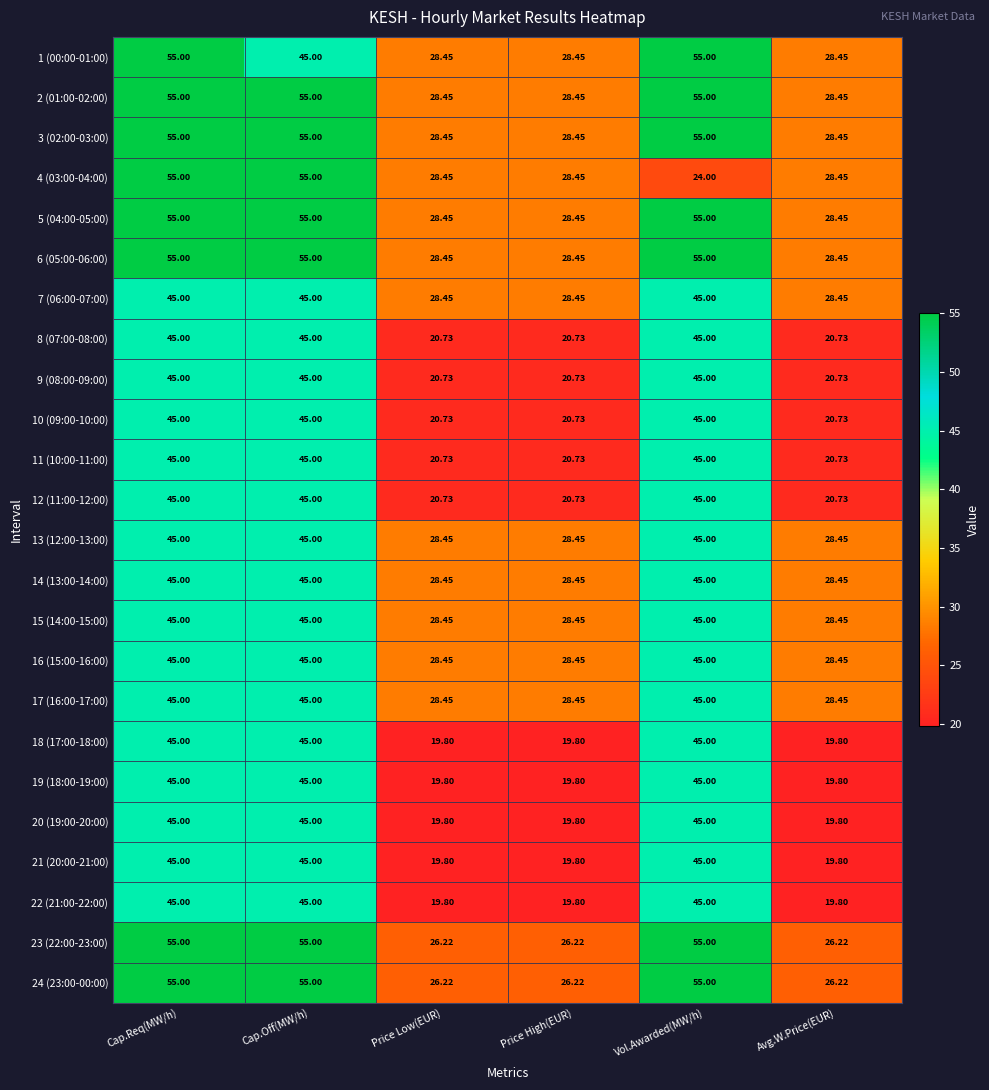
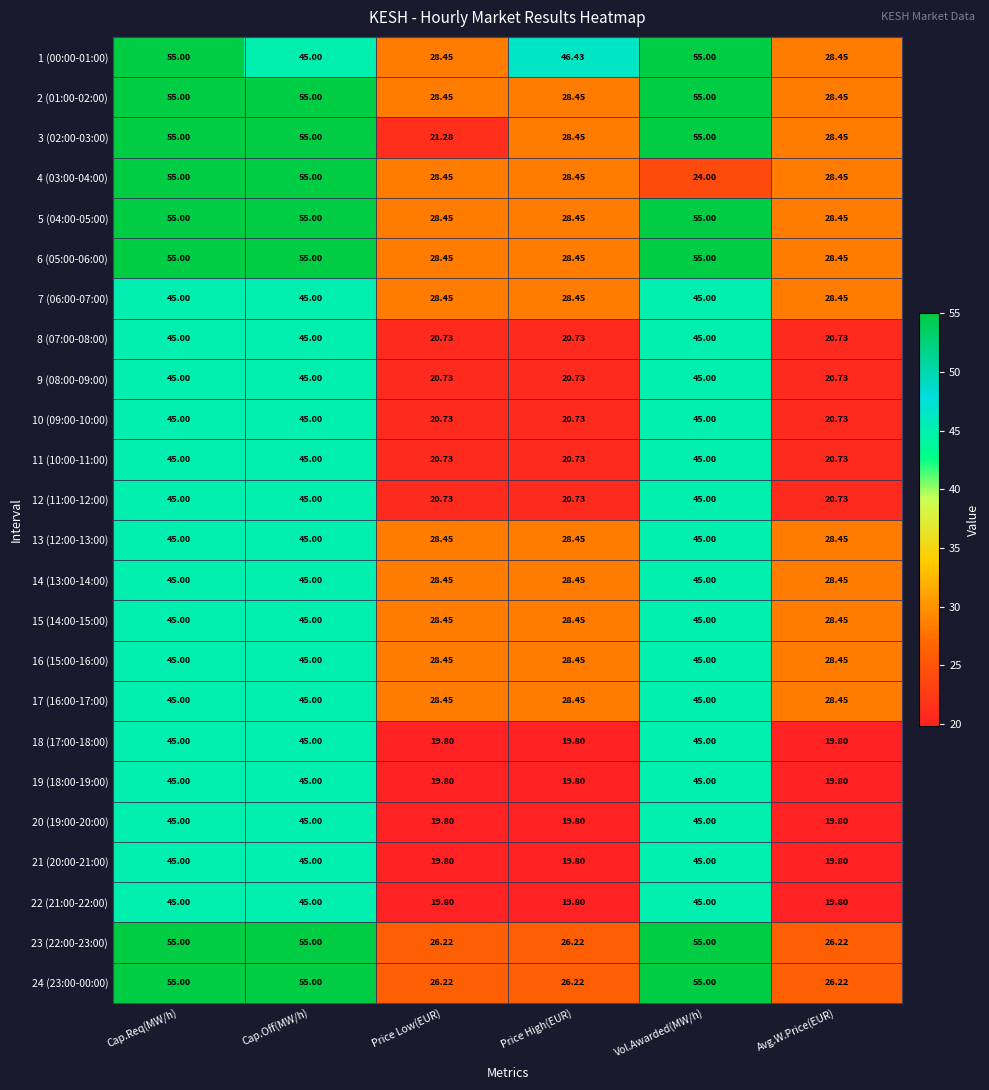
1 (00:00-01:00), Price High(EUR): 28.45 -> 46.43
3 (02:00-03:00), Price Low(EUR): 28.45 -> 21.28
